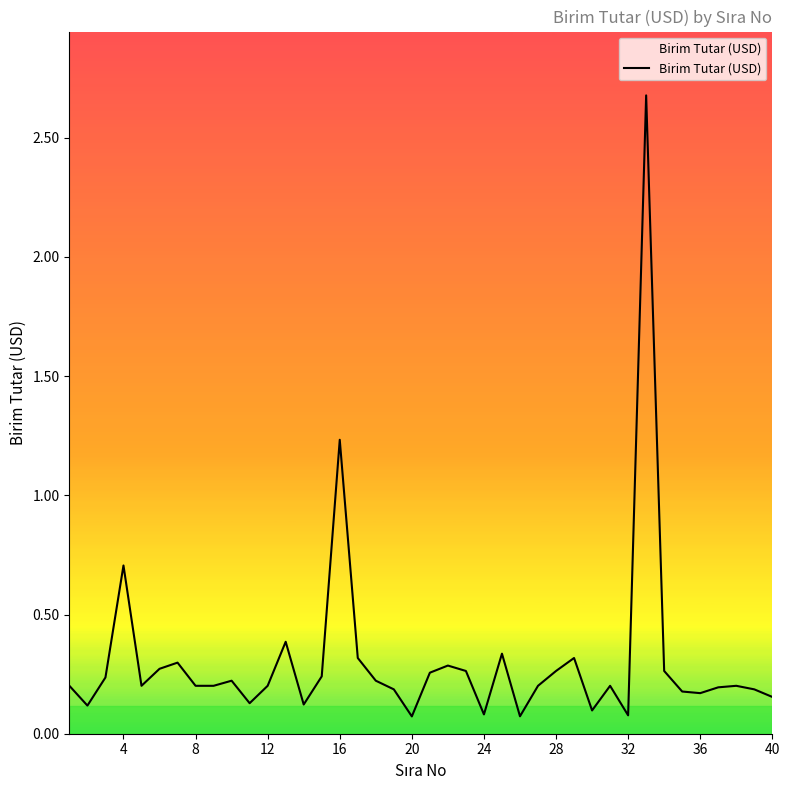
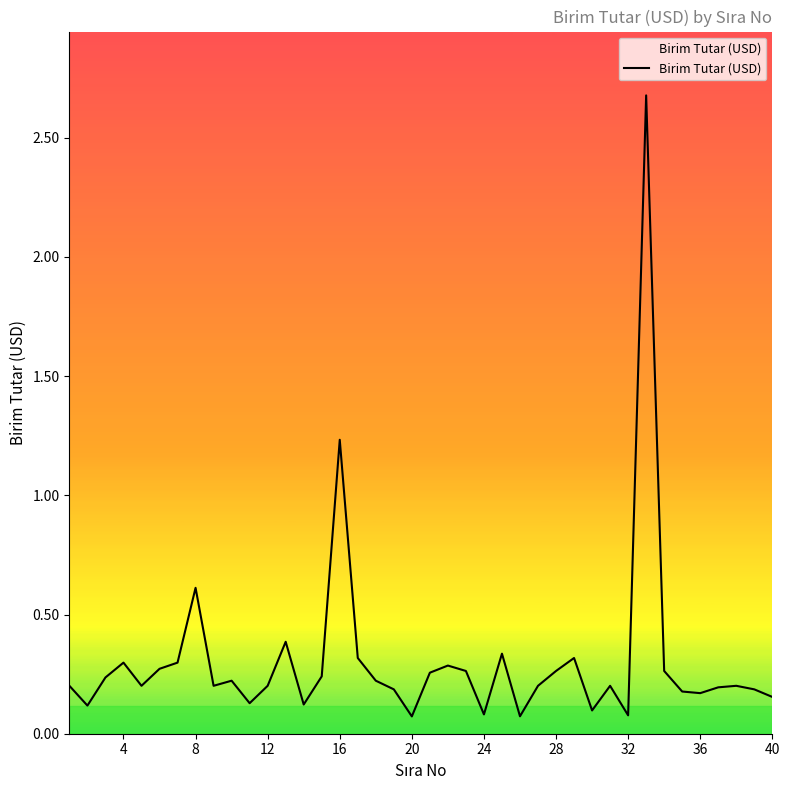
4: 0.71 -> 0.30
8: 0.20 -> 0.61
